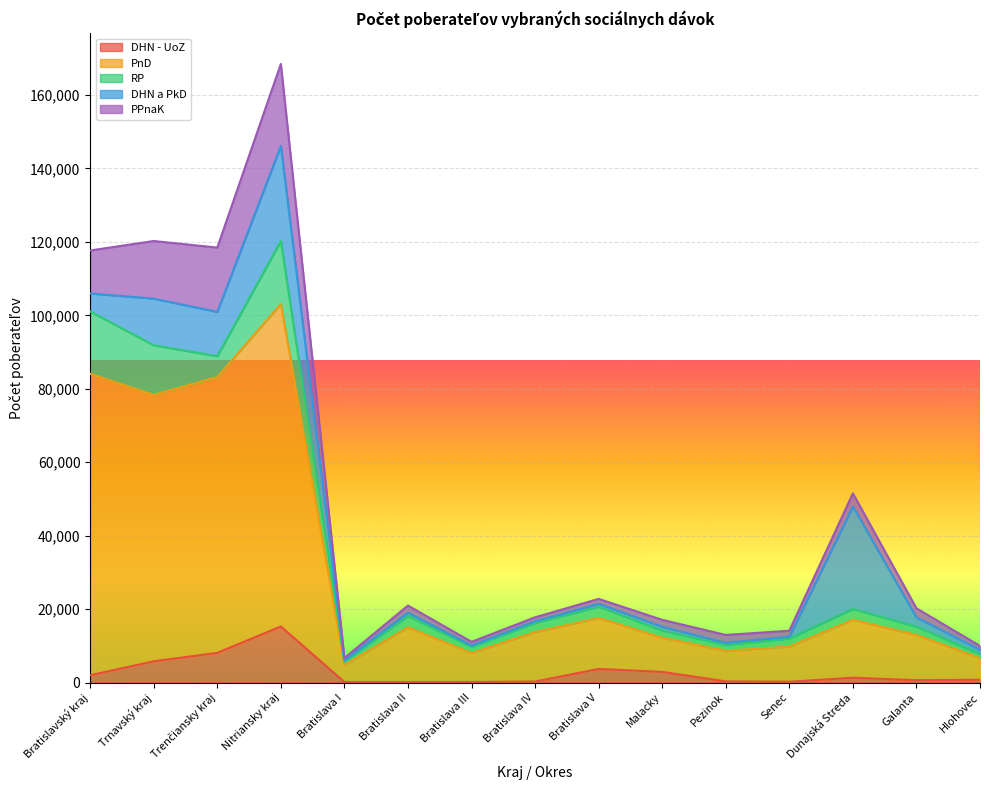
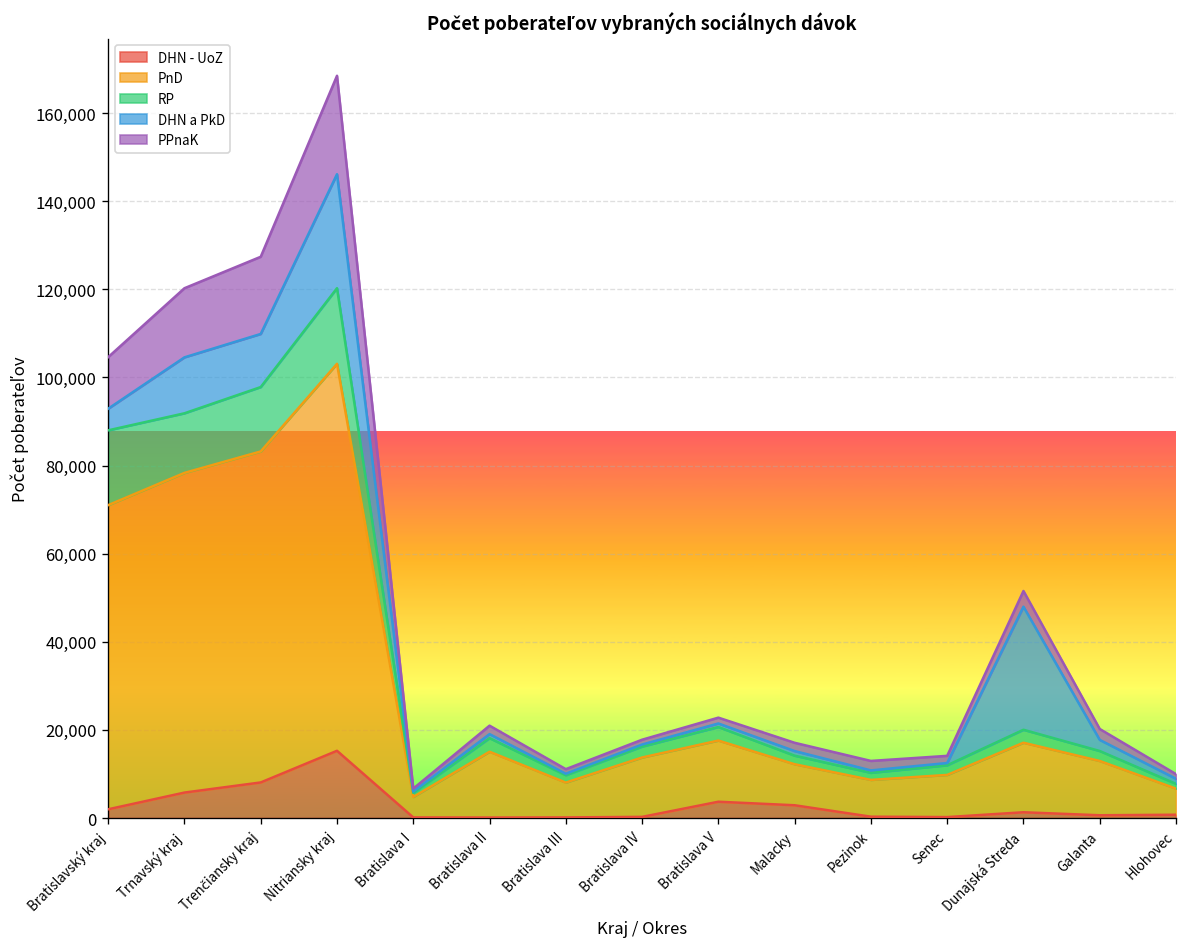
PnD, Bratislavský kraj: 82,000 -> 69,000
RP, Trenčiansky kraj: 6,000 -> 15,000
